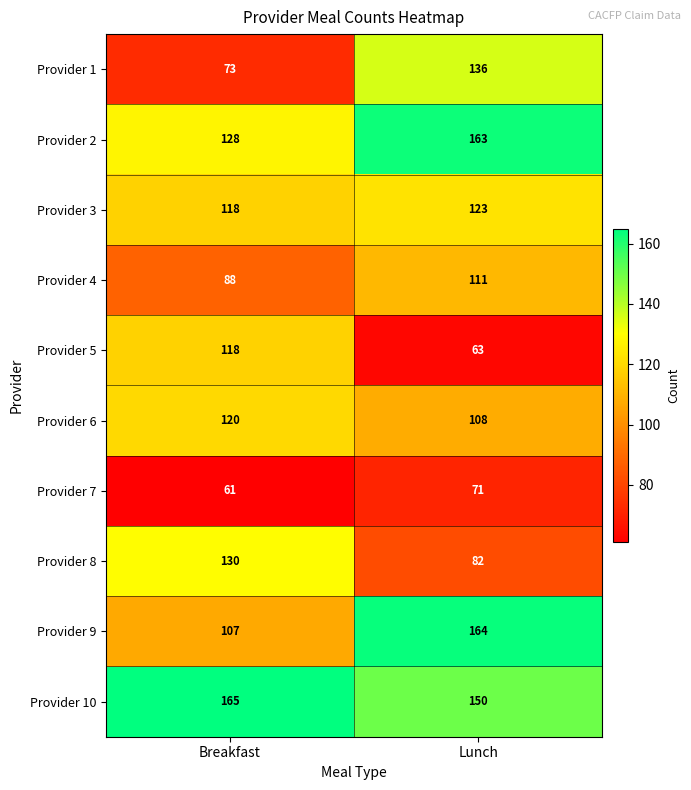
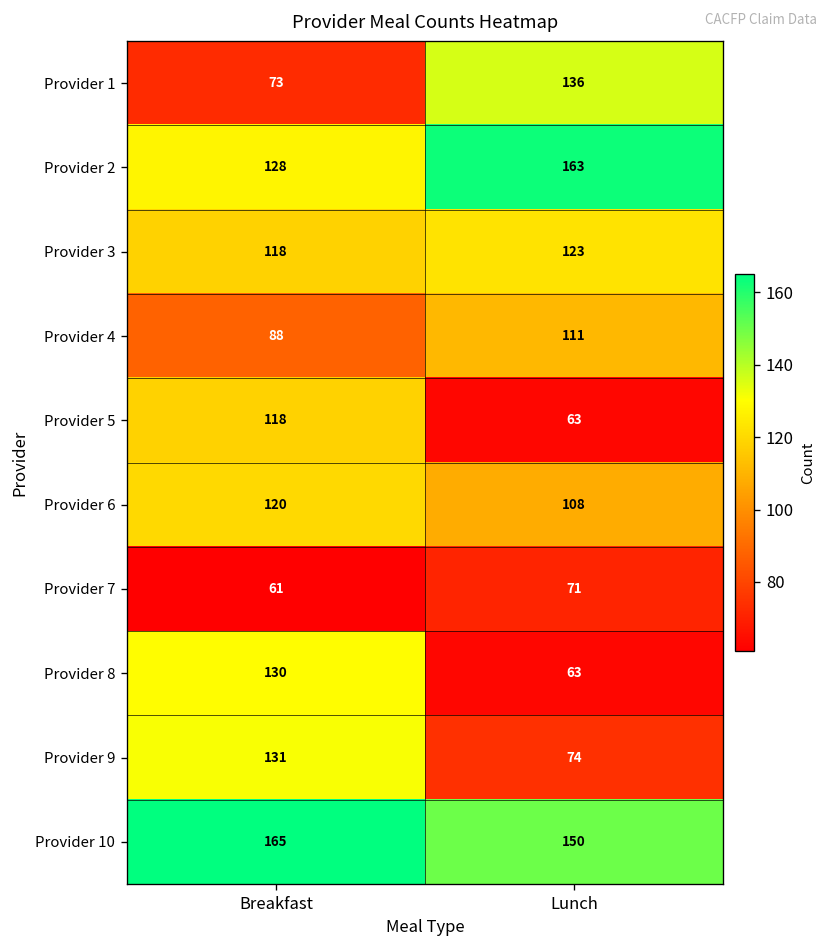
Provider 8, Lunch: 82 -> 63
Provider 9, Breakfast: 107 -> 131
Provider 9, Lunch: 164 -> 74
